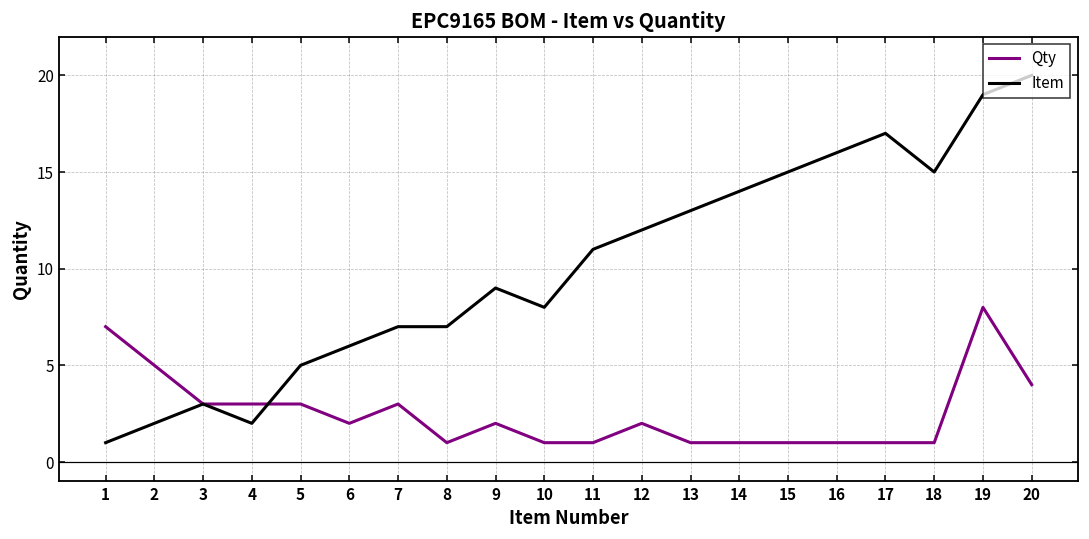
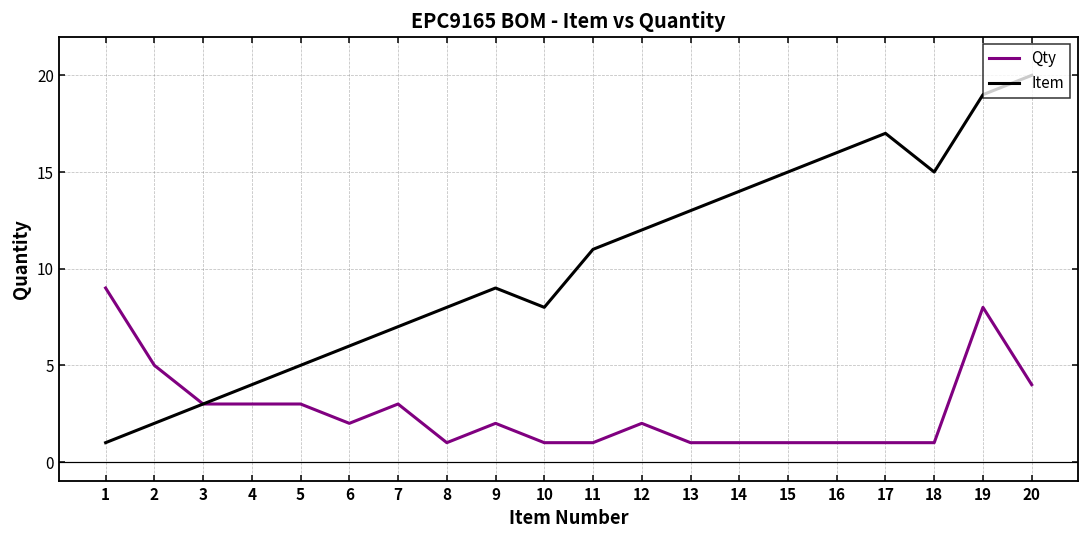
Qty, 1: 7 -> 9
Item, 4: 2 -> 4
Item, 8: 7 -> 8
